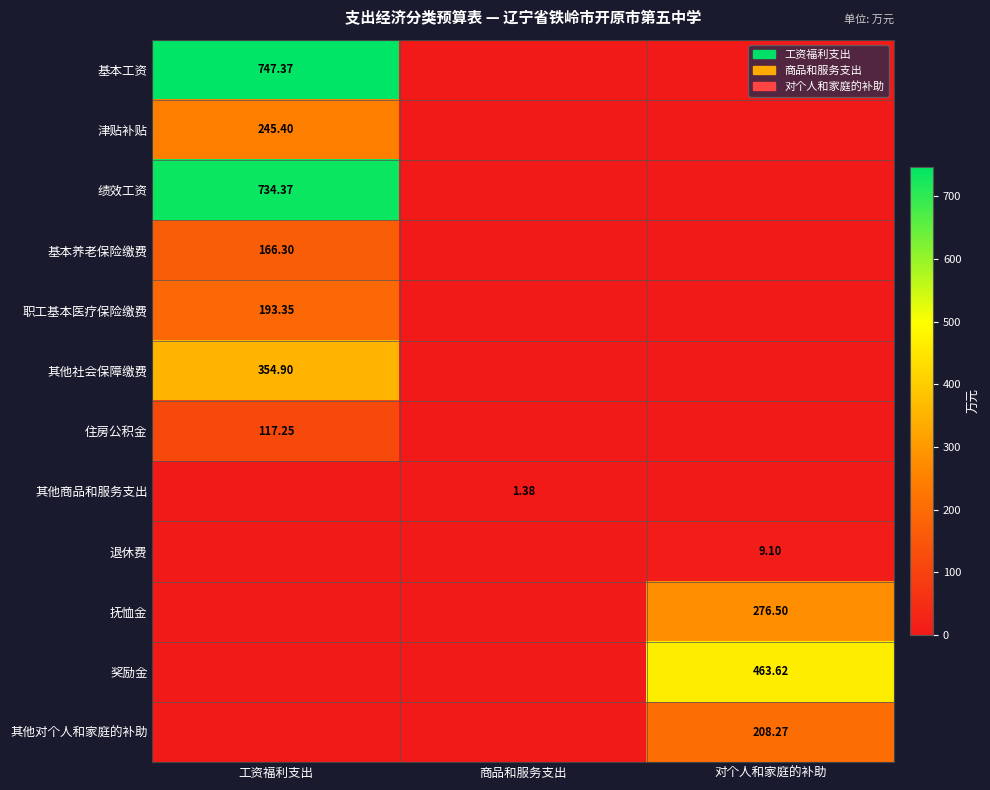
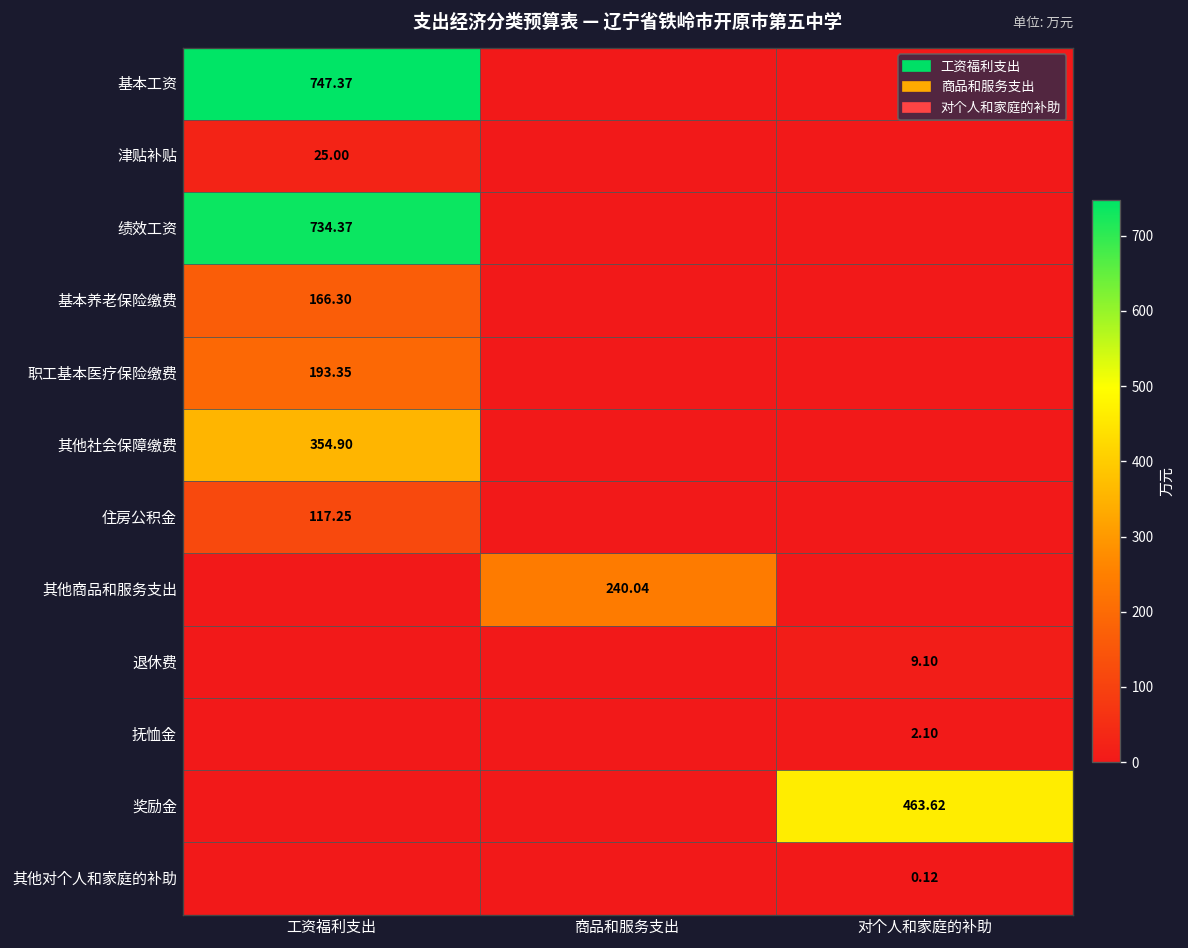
津贴补贴, 工资福利支出: 245.40 -> 25.00
其他商品和服务支出, 商品和服务支出: 1.38 -> 240.04
抚恤金, 对个人和家庭的补助: 276.50 -> 2.10
其他对个人和家庭的补助, 对个人和家庭的补助: 208.27 -> 0.12
